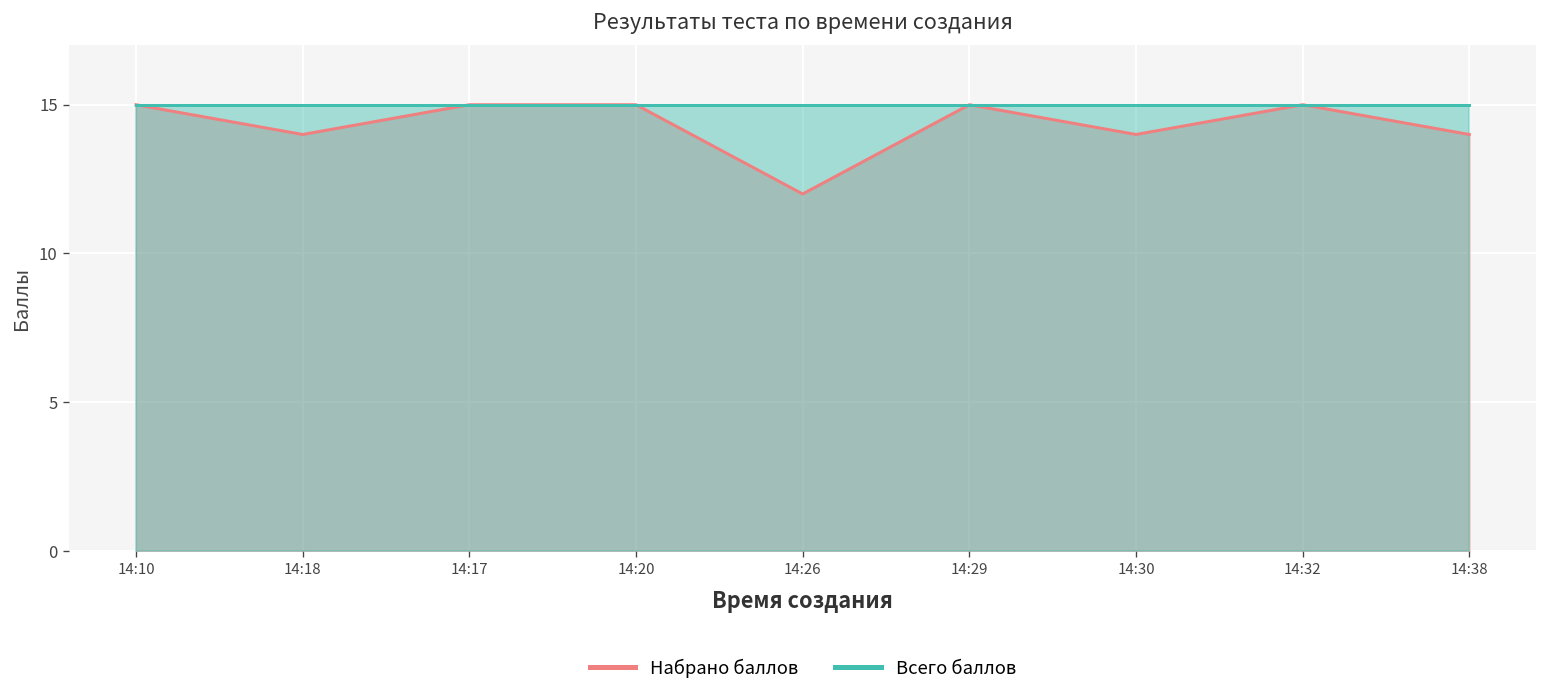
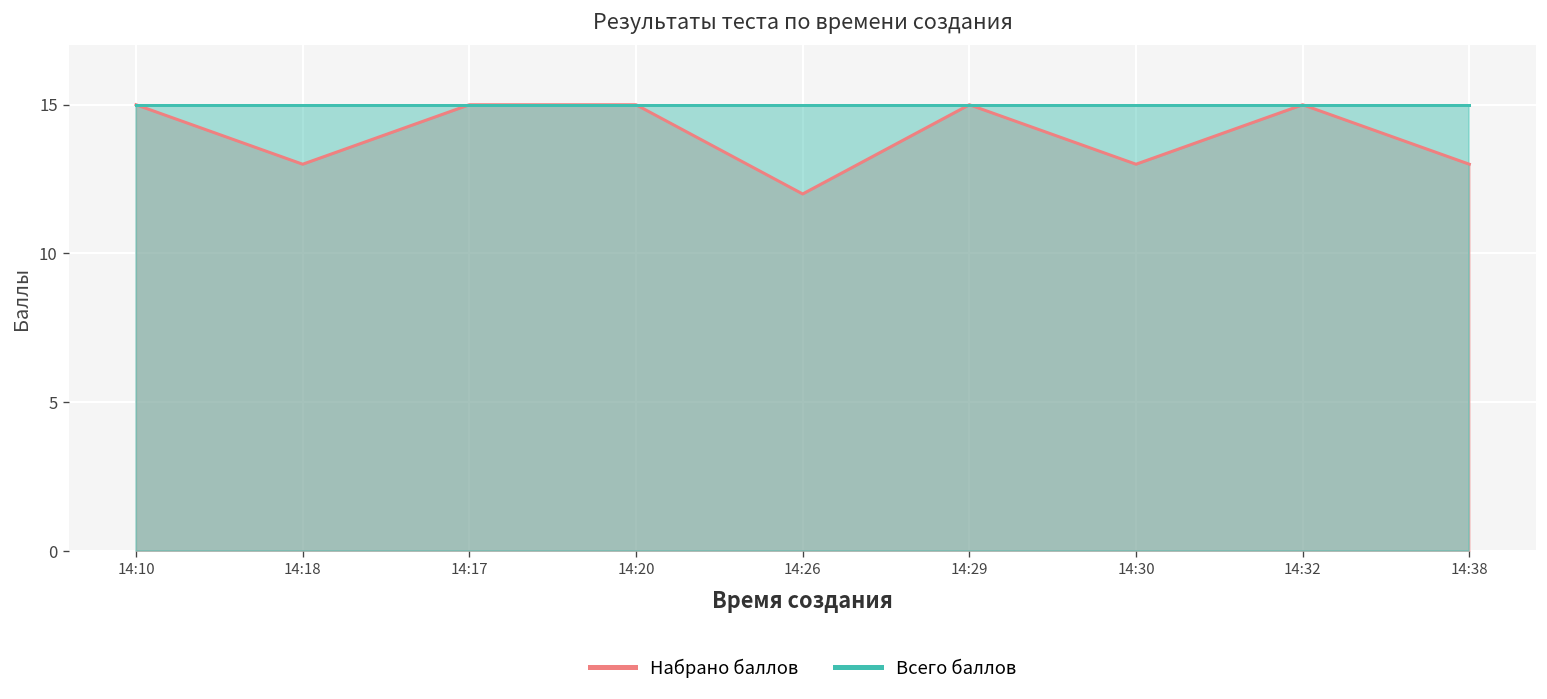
Набрано баллов, 14:18: 14 -> 13
Набрано баллов, 14:30: 14 -> 13
Набрано баллов, 14:38: 14 -> 13
